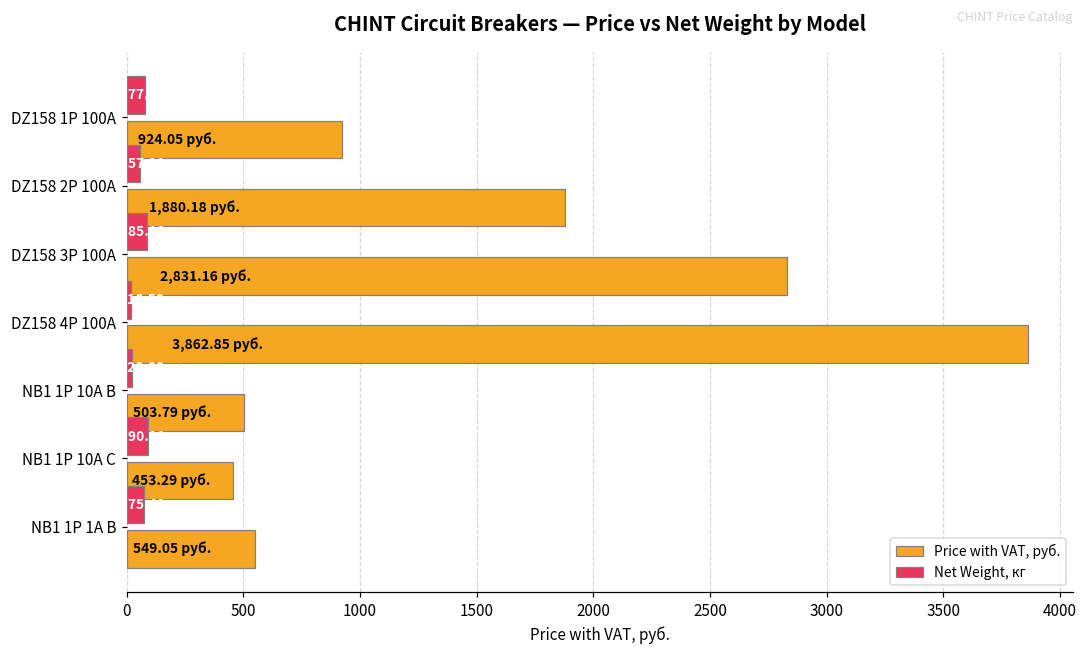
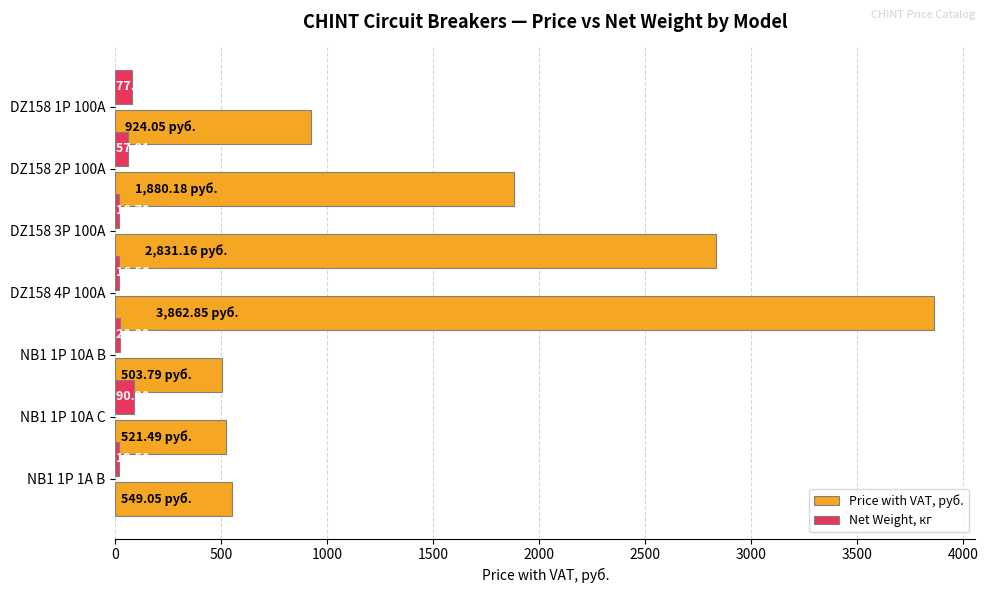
Net Weight, кг, DZ158 3P 100A: 90 -> 20
Price with VAT, руб., NB1 1P 10A C: 453.29 -> 521.49
Net Weight, кг, NB1 1P 1A B: 80 -> 20
